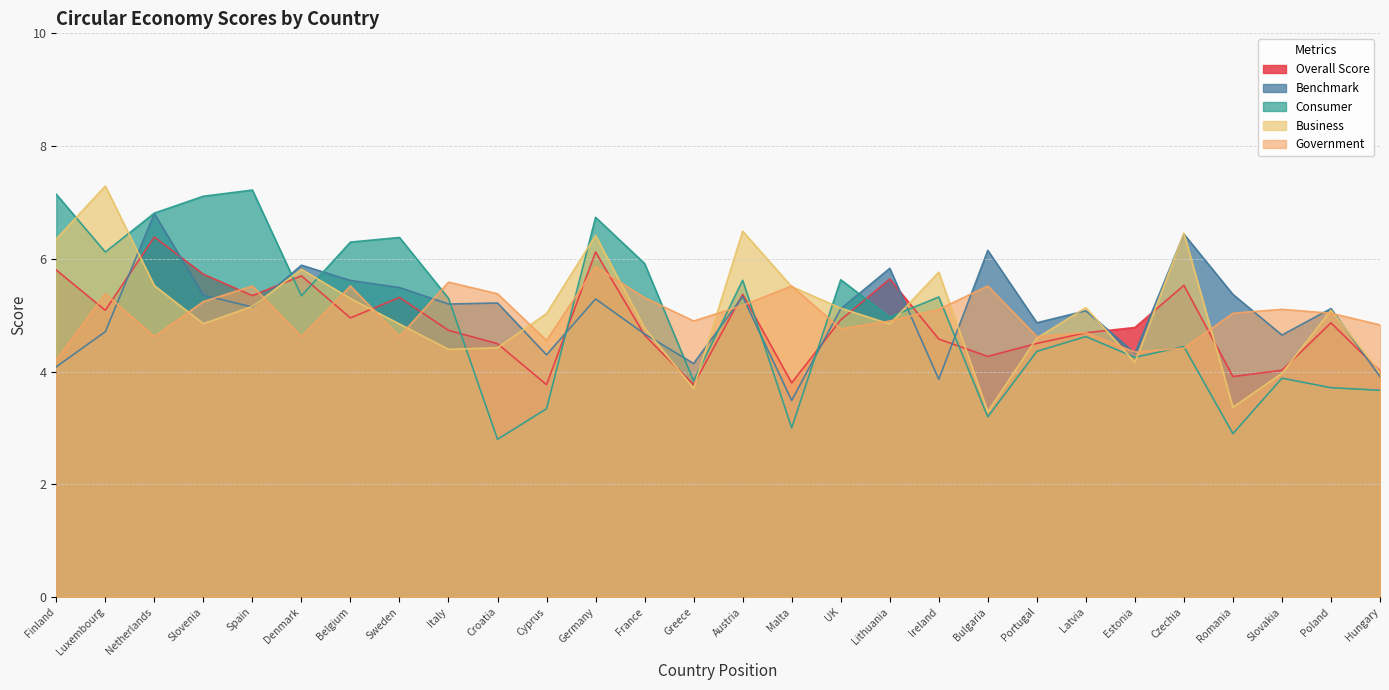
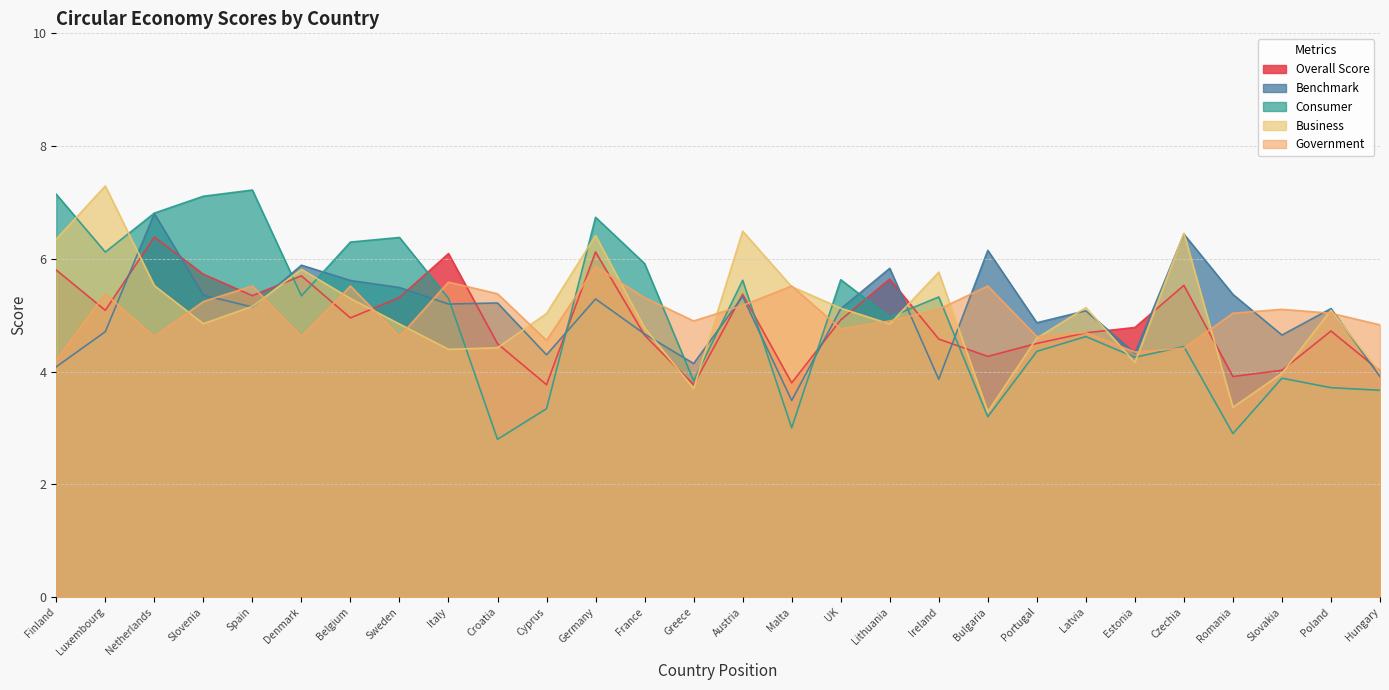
Overall Score, Italy: 4.7 -> 6.1
Overall Score, Poland: 4.9 -> 4.7
